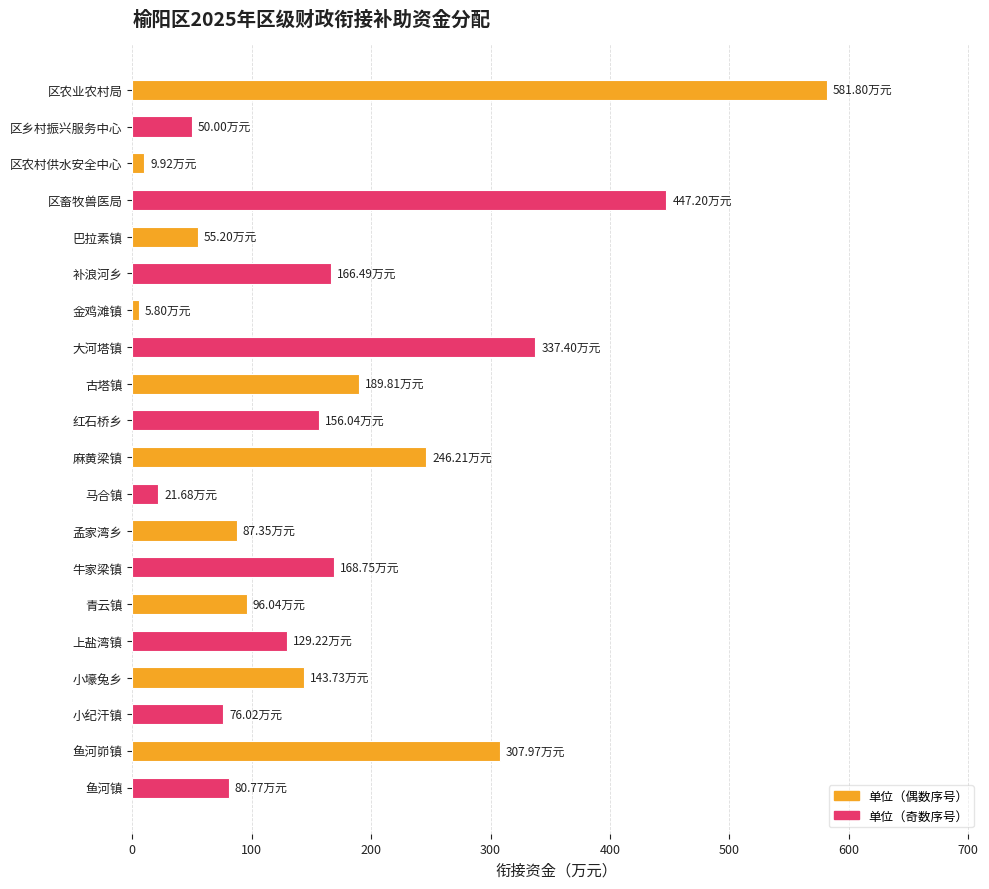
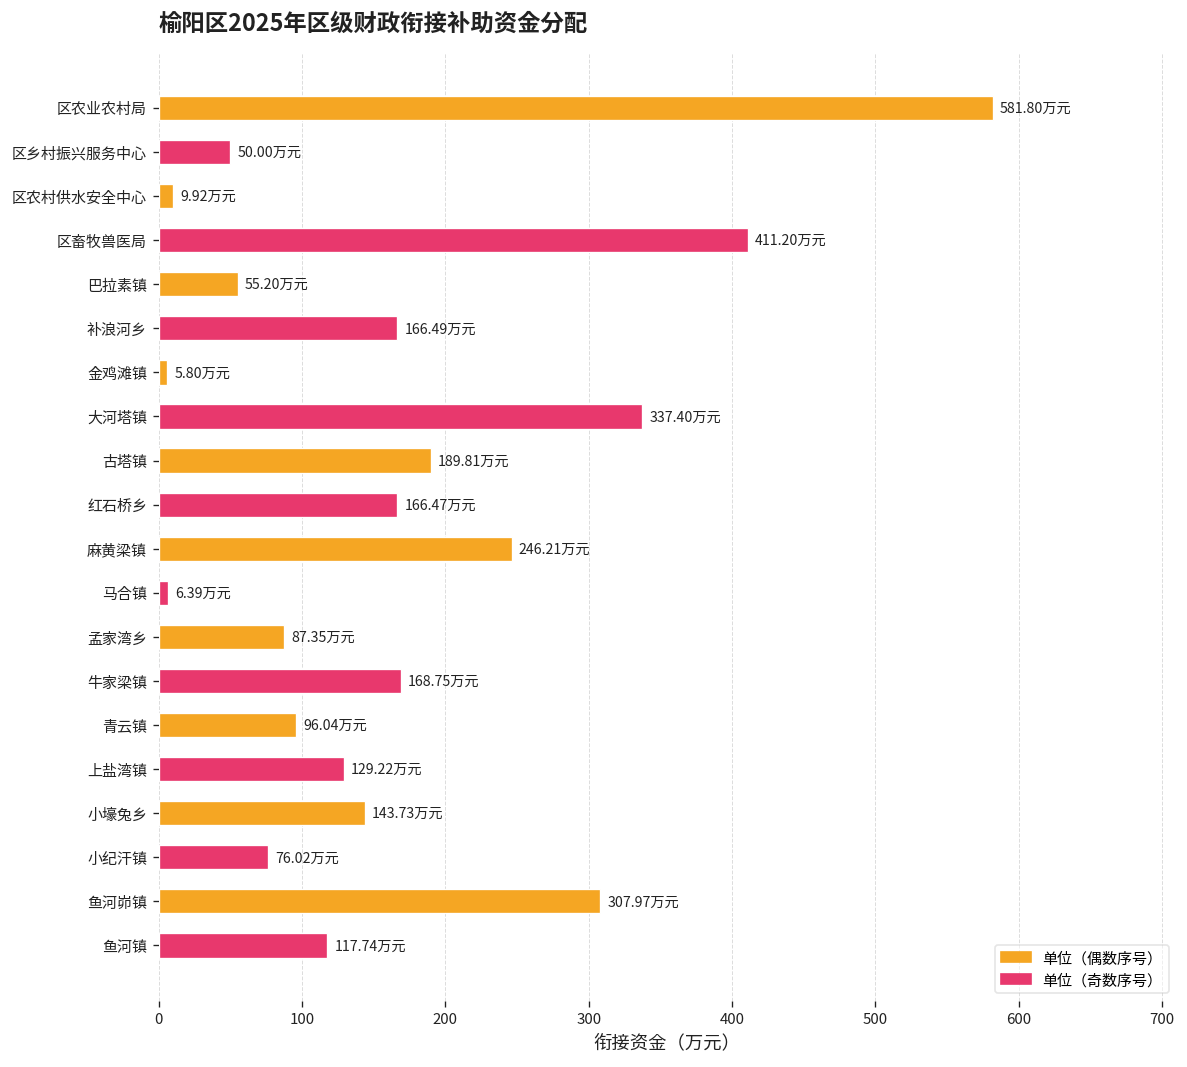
区畜牧兽医局: 447.20 -> 411.20
红石桥乡: 156.04 -> 166.47
马合镇: 21.68 -> 6.39
鱼河镇: 80.77 -> 117.74
